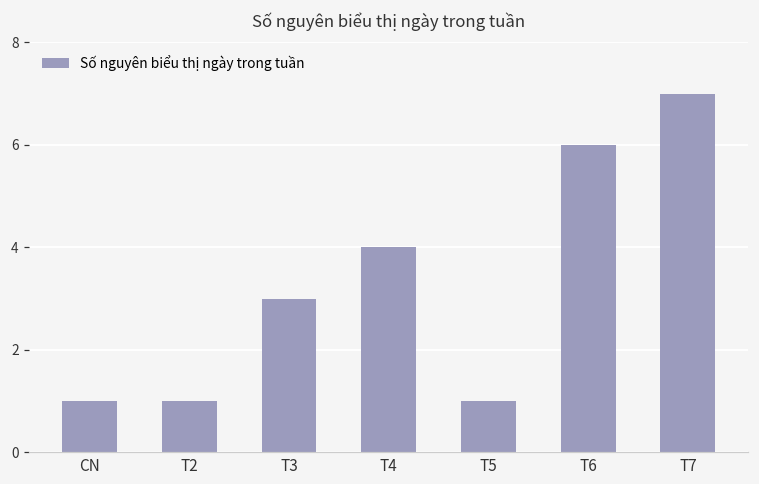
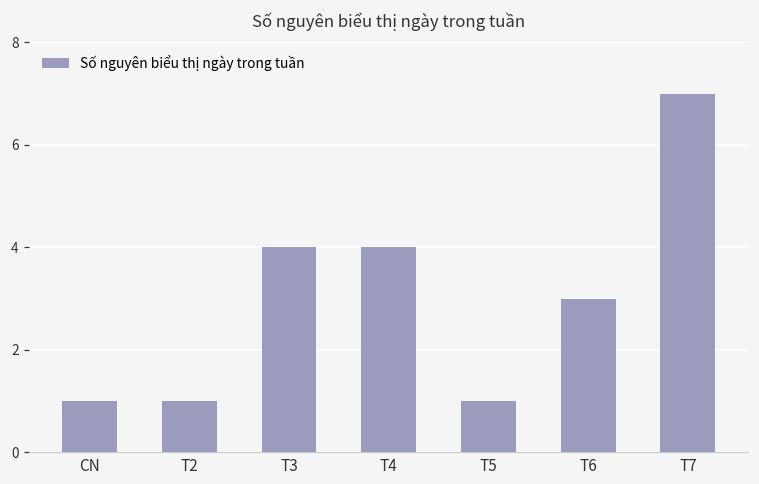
T3: 3 -> 4
T6: 6 -> 3
